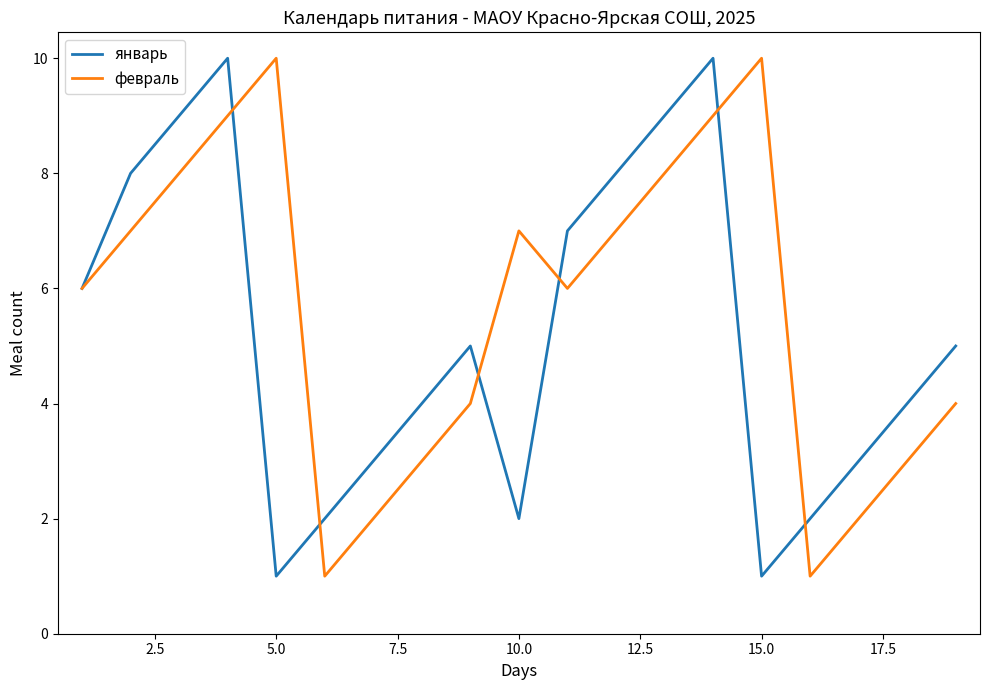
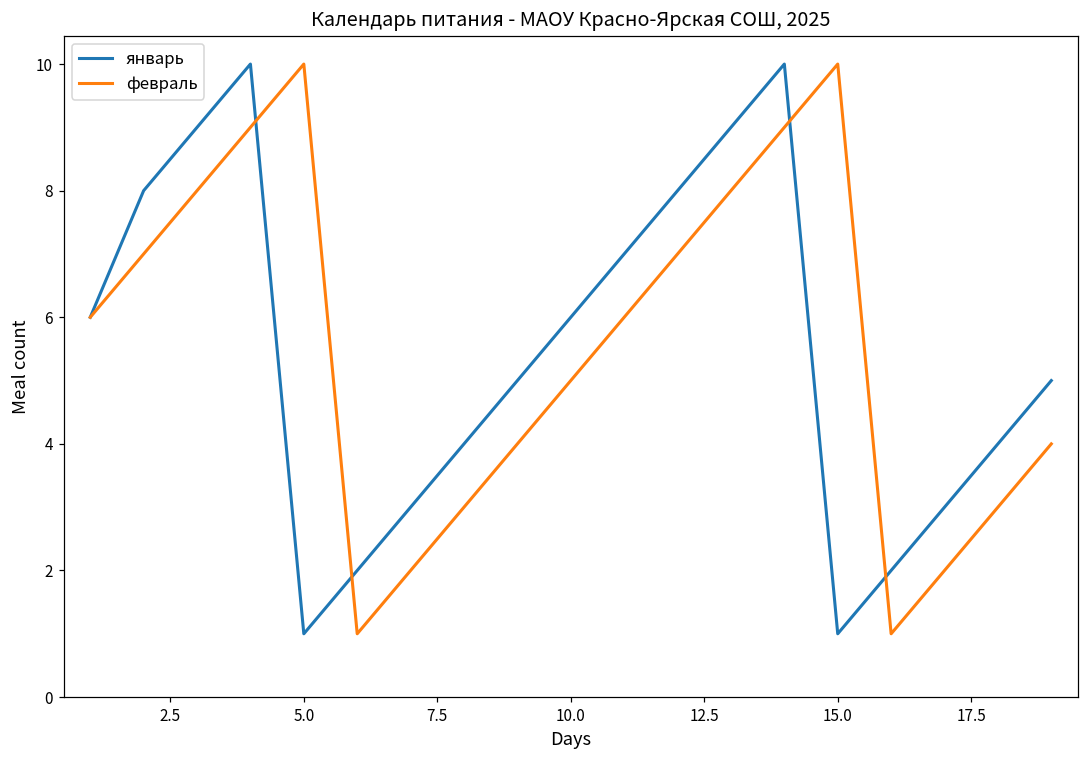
январь, 10.0: 2 -> 6
февраль, 10.0: 7 -> 5
